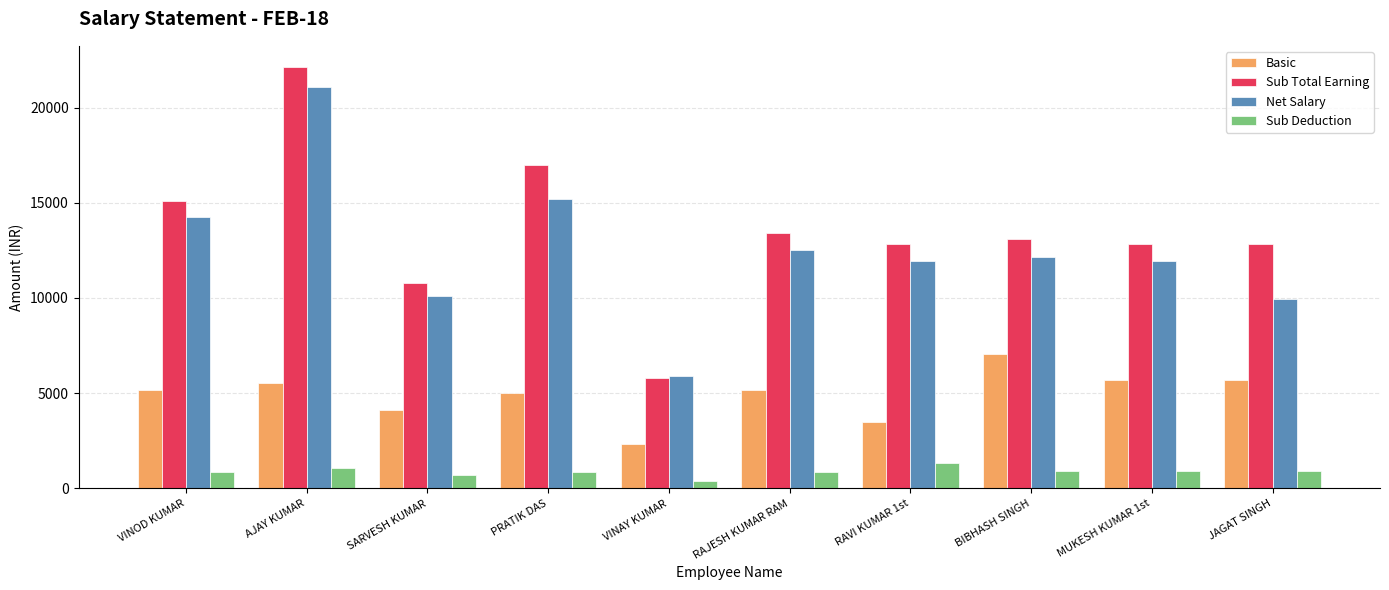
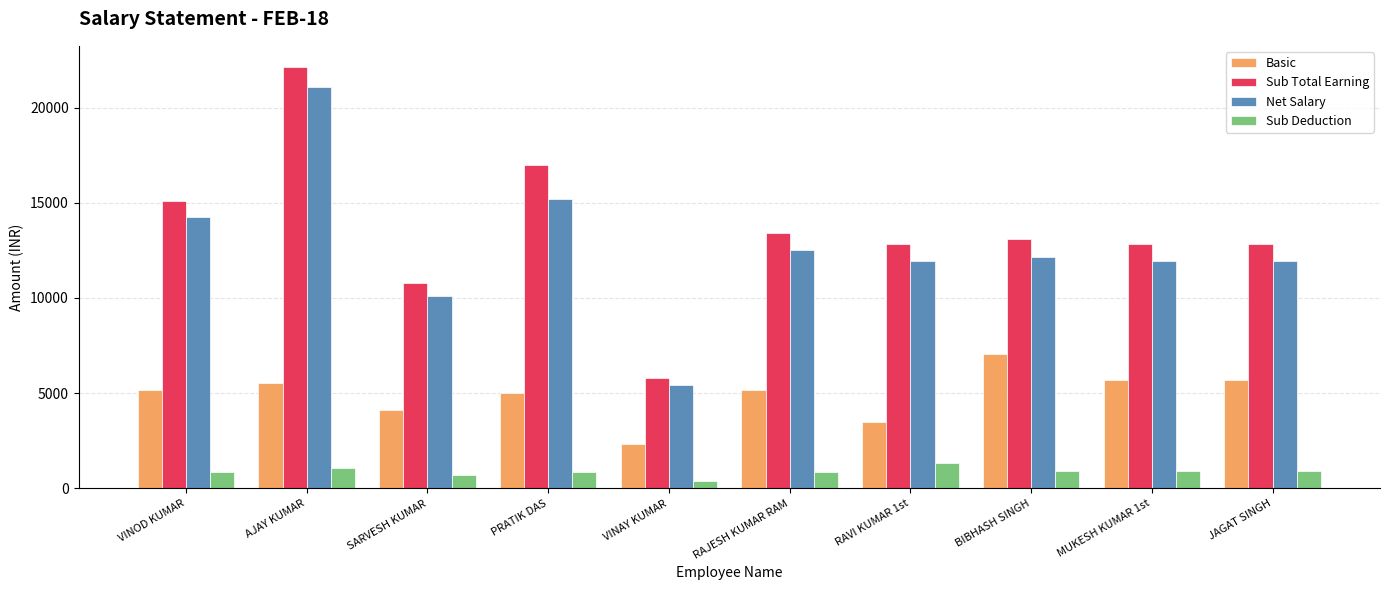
Net Salary, VINAY KUMAR: 5900 -> 5400
Net Salary, JAGAT SINGH: 9900 -> 11900
